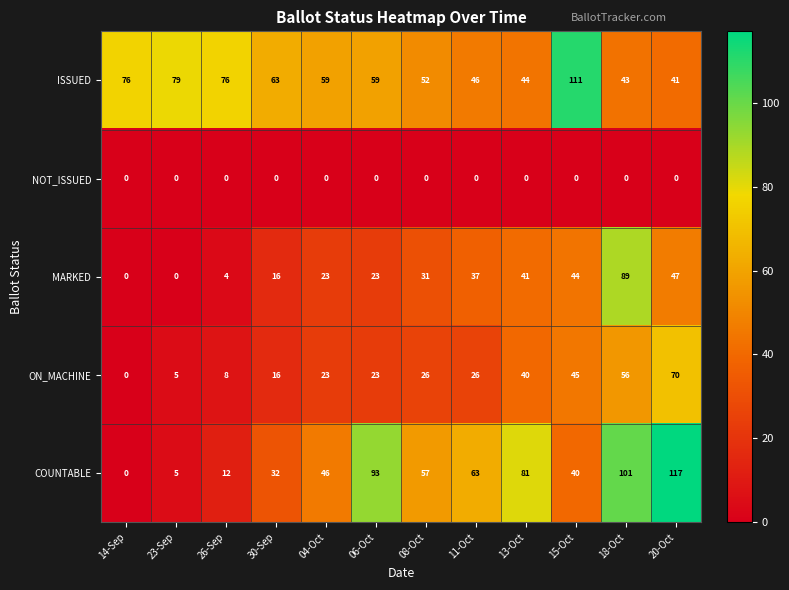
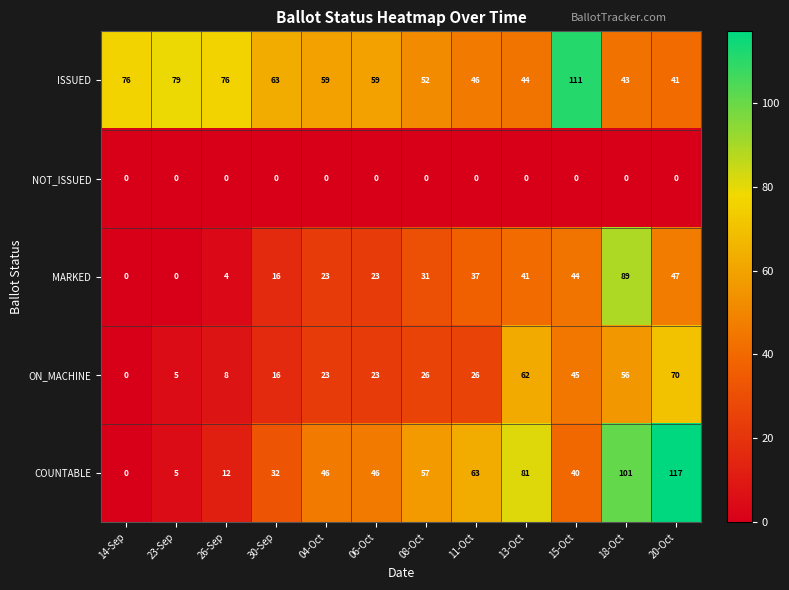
ON_MACHINE, 13-Oct: 40 -> 62
COUNTABLE, 06-Oct: 93 -> 46
